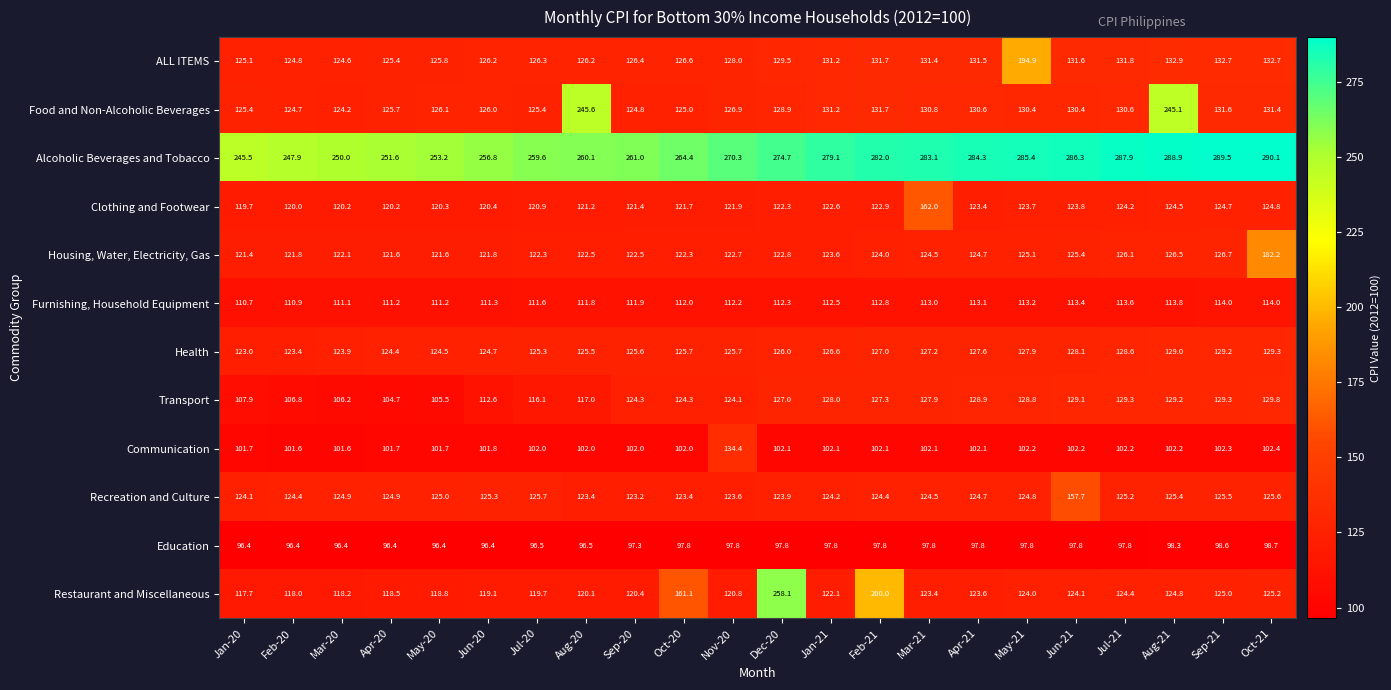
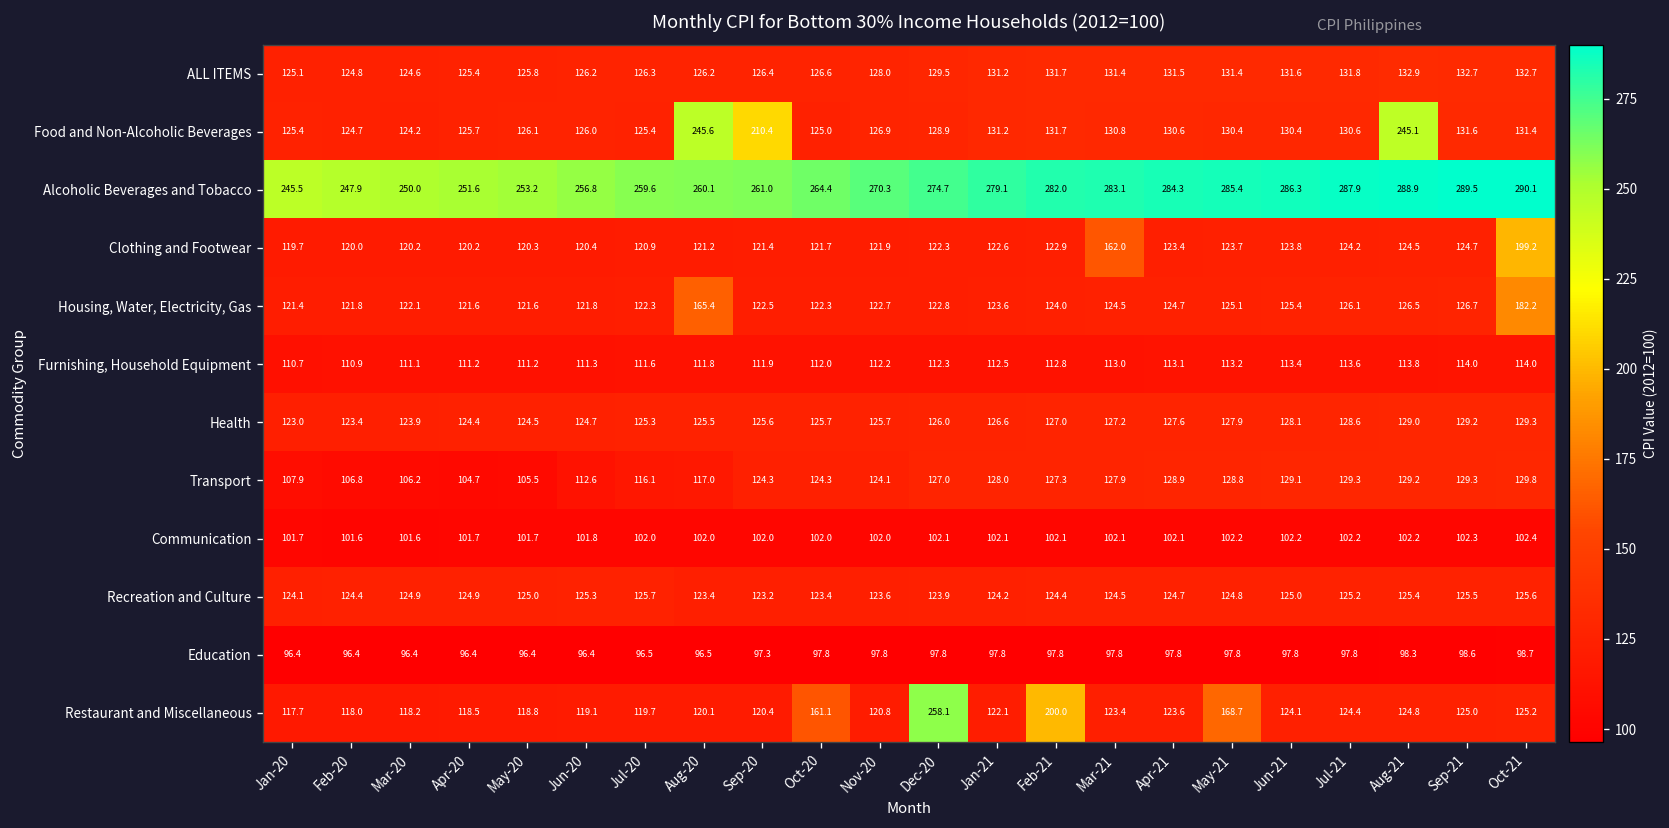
ALL ITEMS, May-21: 194.9 -> 131.4
Food and Non-Alcoholic Beverages, Sep-20: 124.8 -> 210.4
Clothing and Footwear, Oct-21: 124.8 -> 199.2
Housing, Water, Electricity, Gas, Aug-20: 122.5 -> 165.4
Communication, Nov-20: 134.4 -> 102.0
Recreation and Culture, Jun-21: 157.7 -> 125.0
Restaurant and Miscellaneous, May-21: 124.0 -> 168.7
